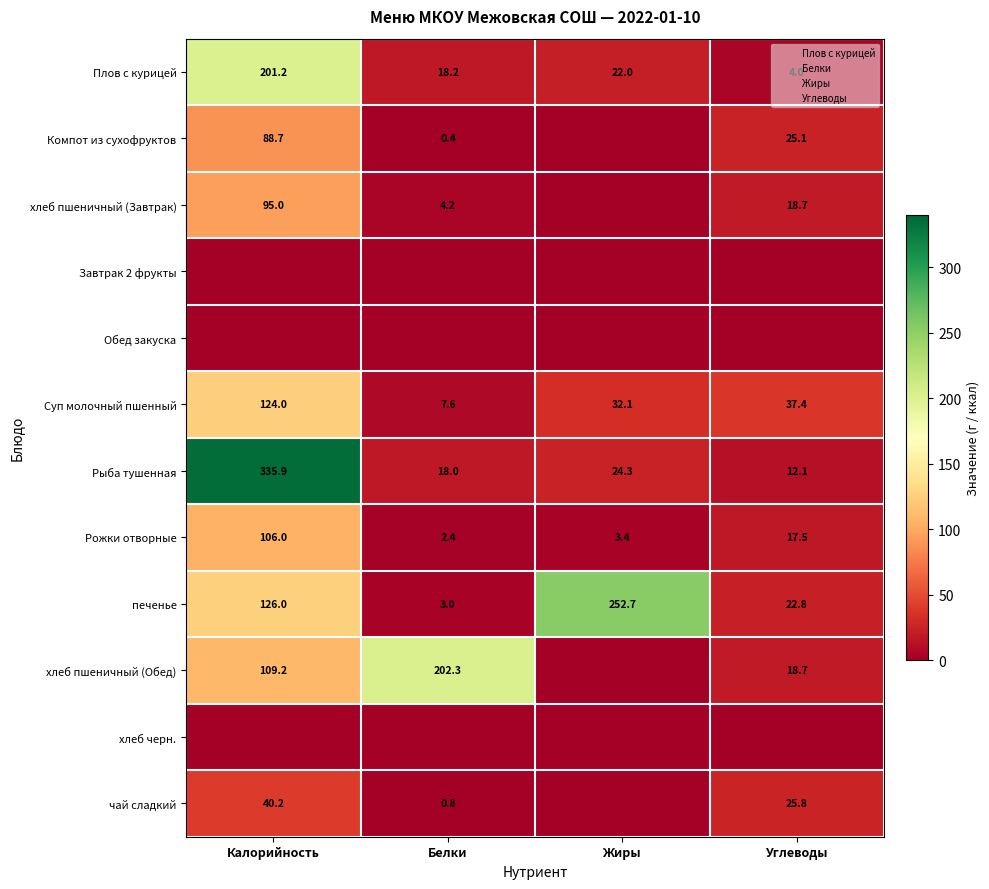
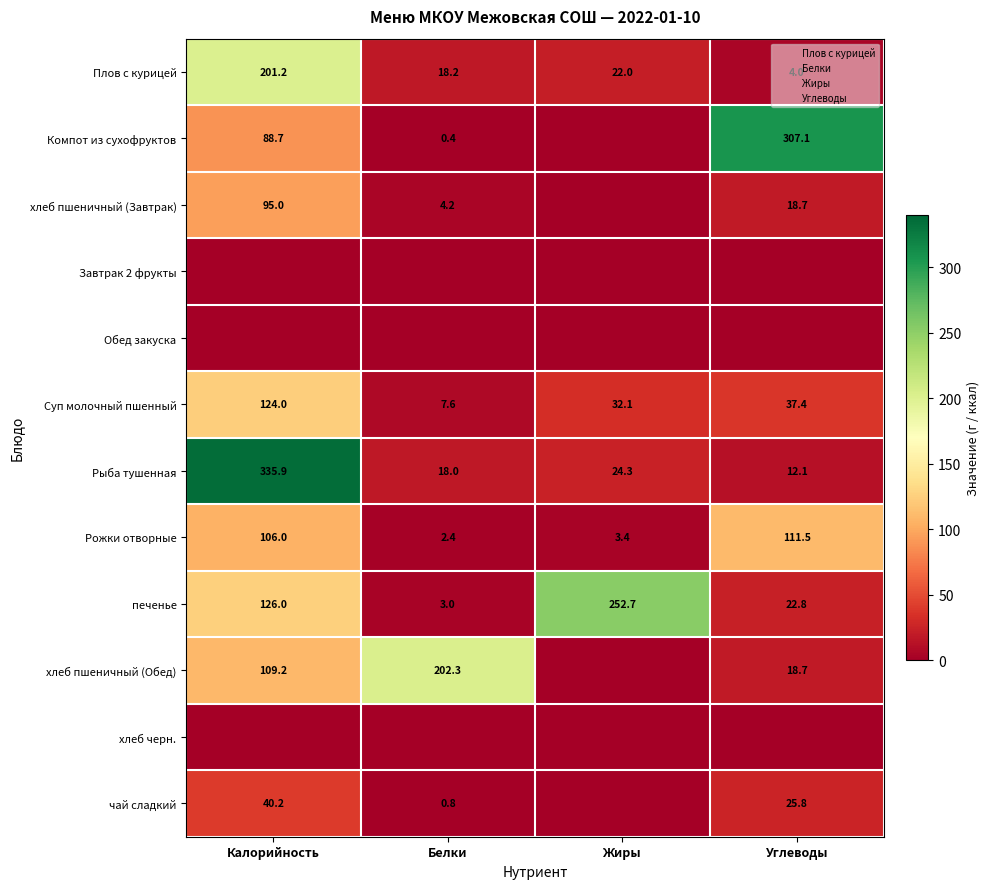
Компот из сухофруктов, Углеводы: 25.1 -> 307.1
Рожки отворные, Углеводы: 17.5 -> 111.5
